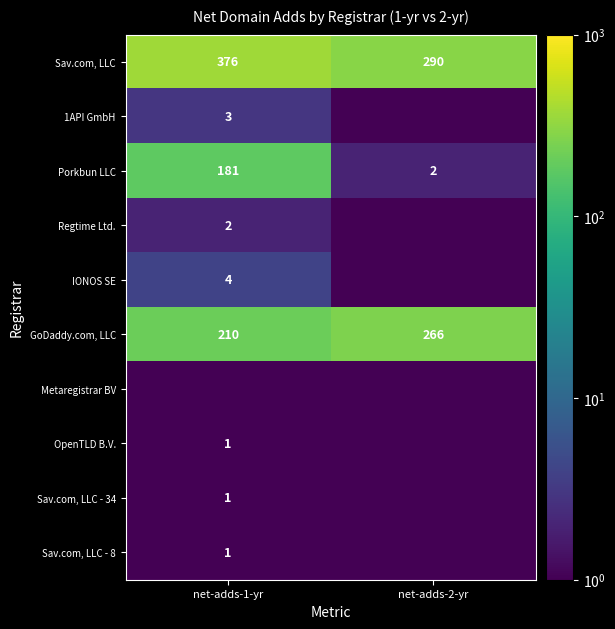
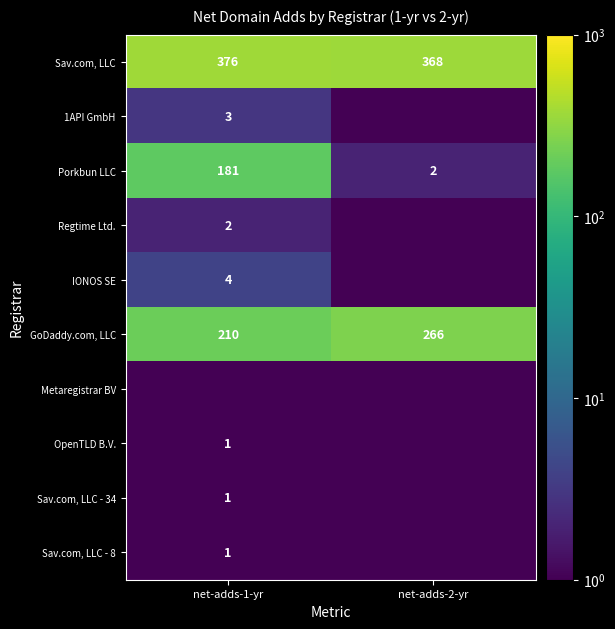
Sav.com, LLC, net-adds-2-yr: 290 -> 368
